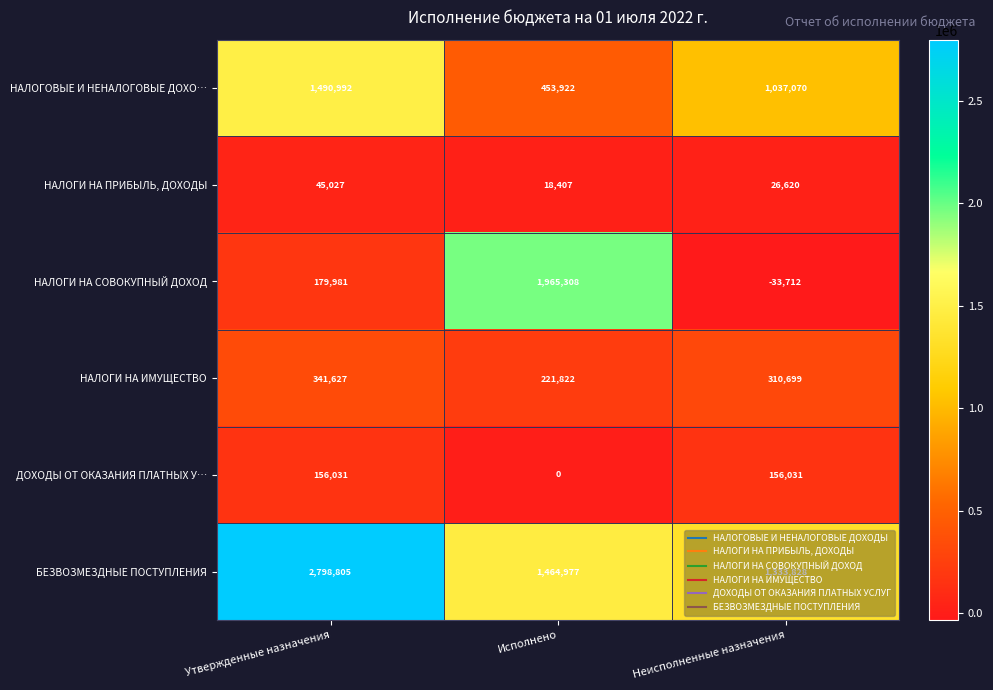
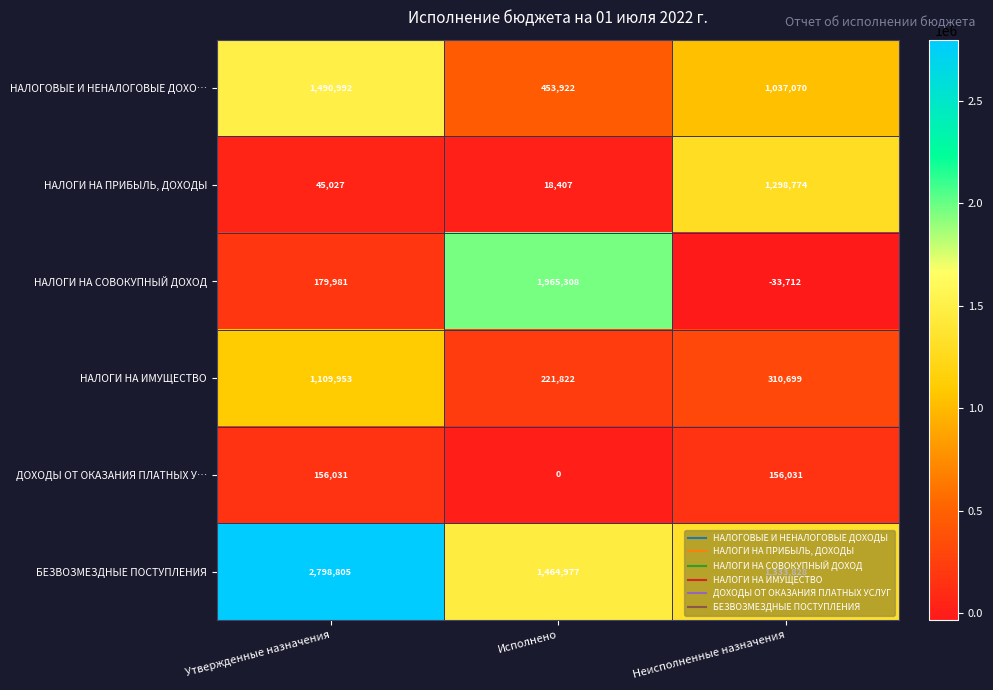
НАЛОГИ НА ПРИБЫЛЬ, ДОХОДЫ, Неисполненные назначения: 26,620 -> 1,298,774
НАЛОГИ НА ИМУЩЕСТВО, Утвержденные назначения: 341,627 -> 1,109,953
